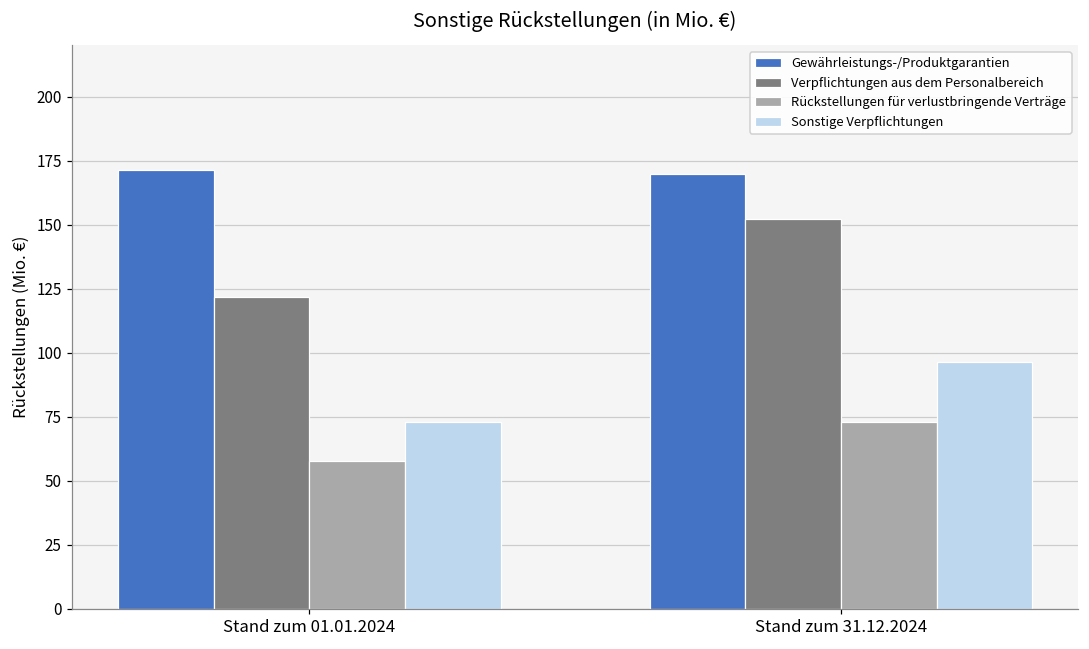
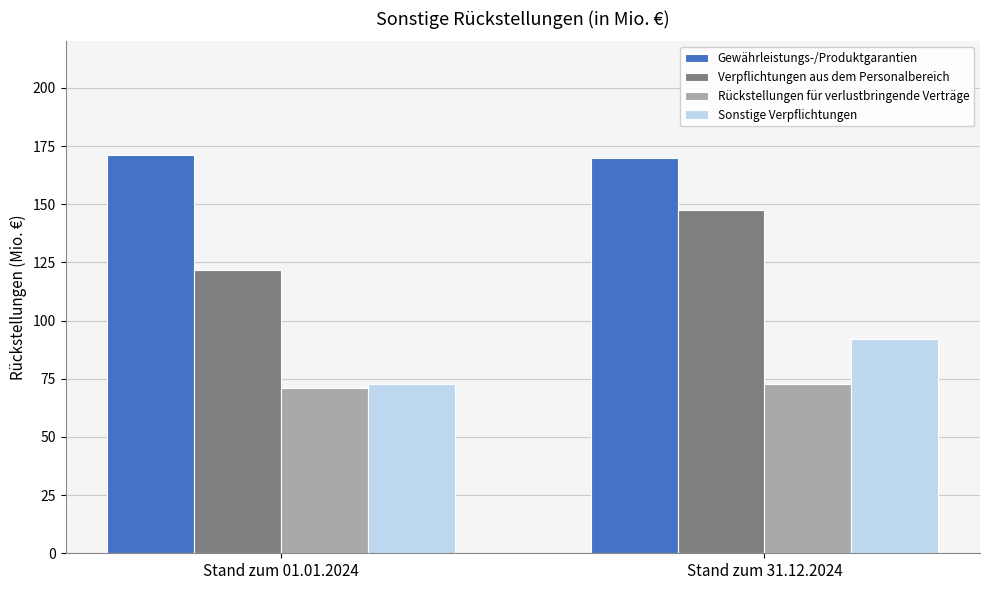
Rückstellungen für verlustbringende Verträge, Stand zum 01.01.2024: 58 -> 71
Verpflichtungen aus dem Personalbereich, Stand zum 31.12.2024: 152 -> 148
Sonstige Verpflichtungen, Stand zum 31.12.2024: 96 -> 92
